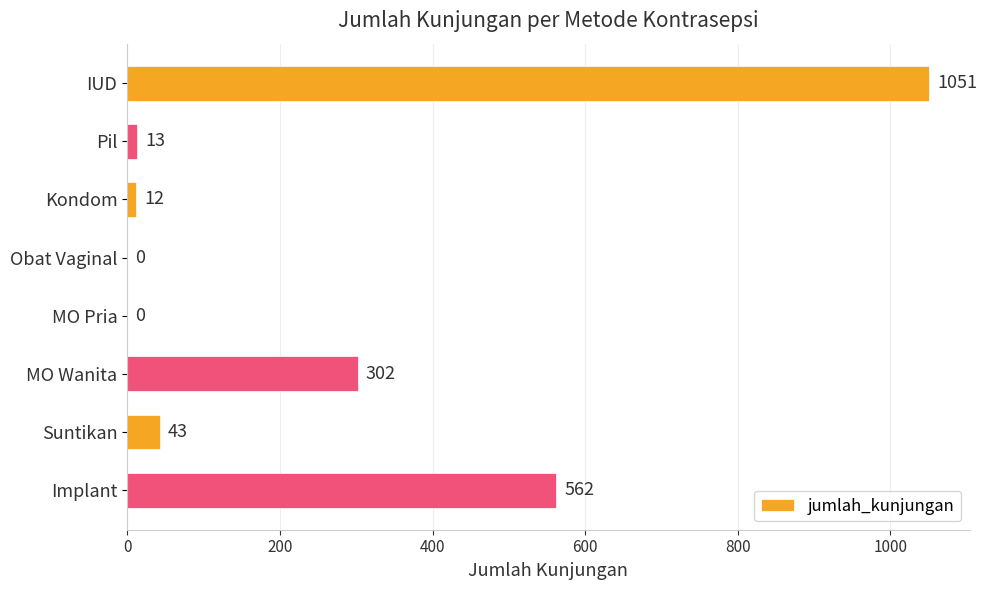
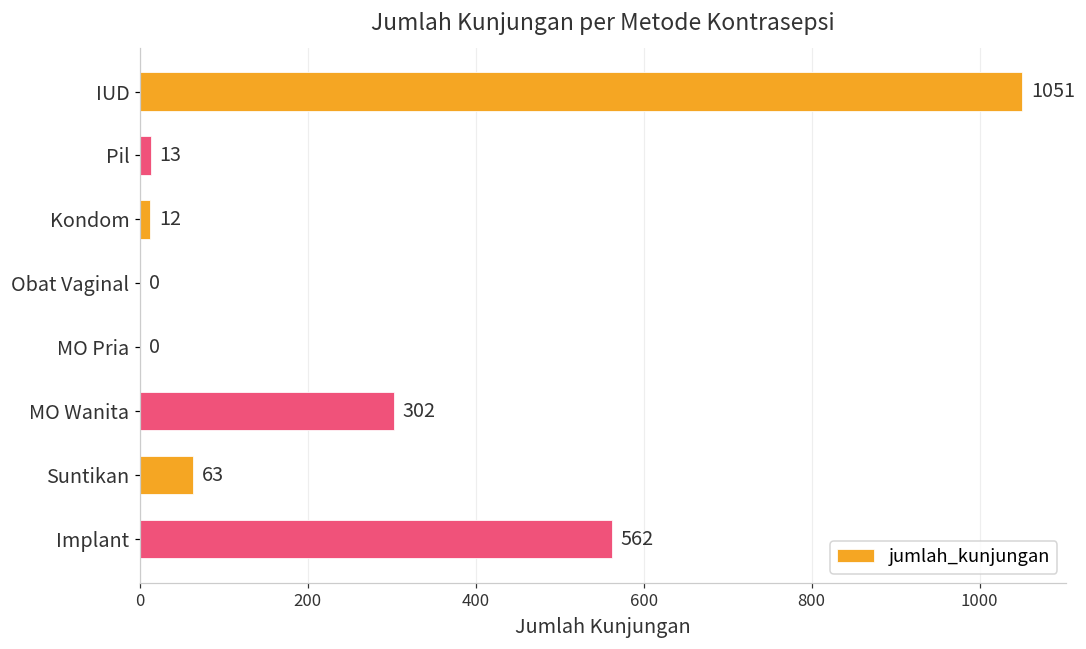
Suntikan: 43 -> 63
